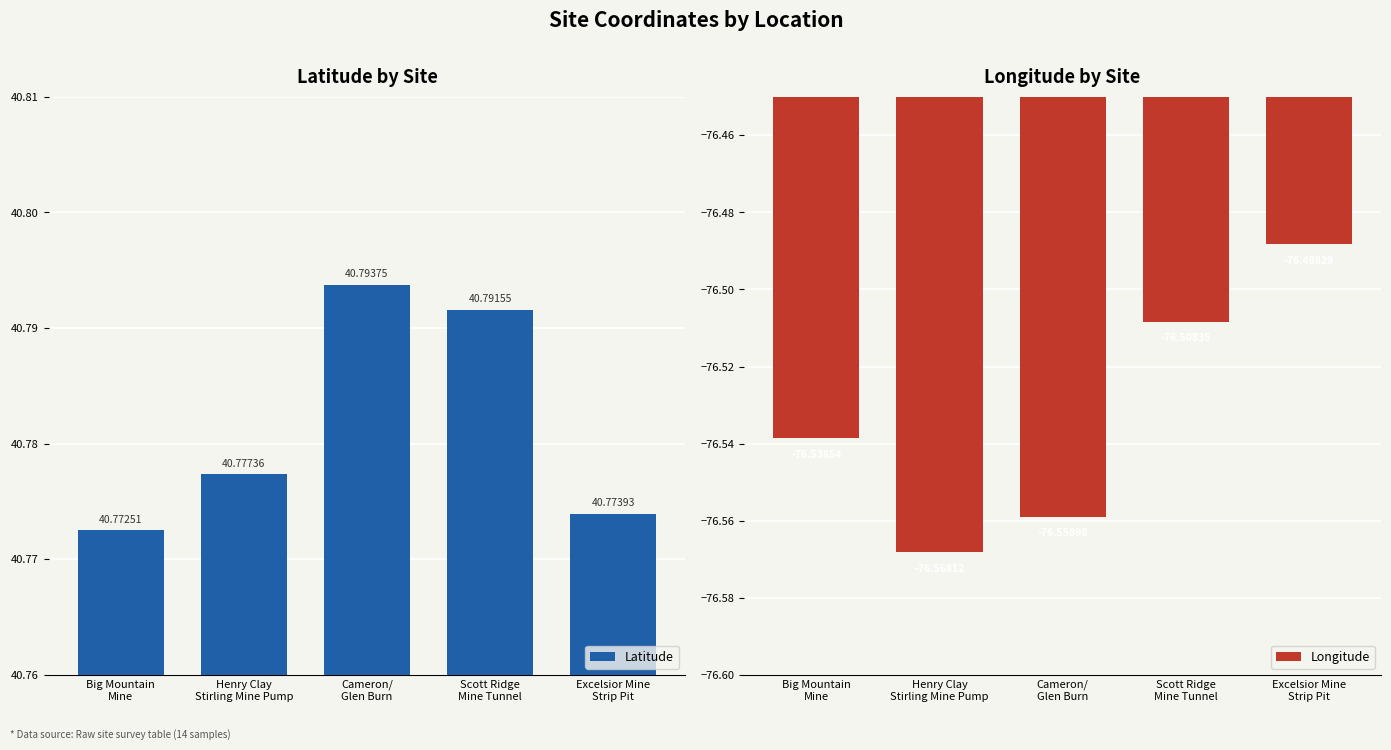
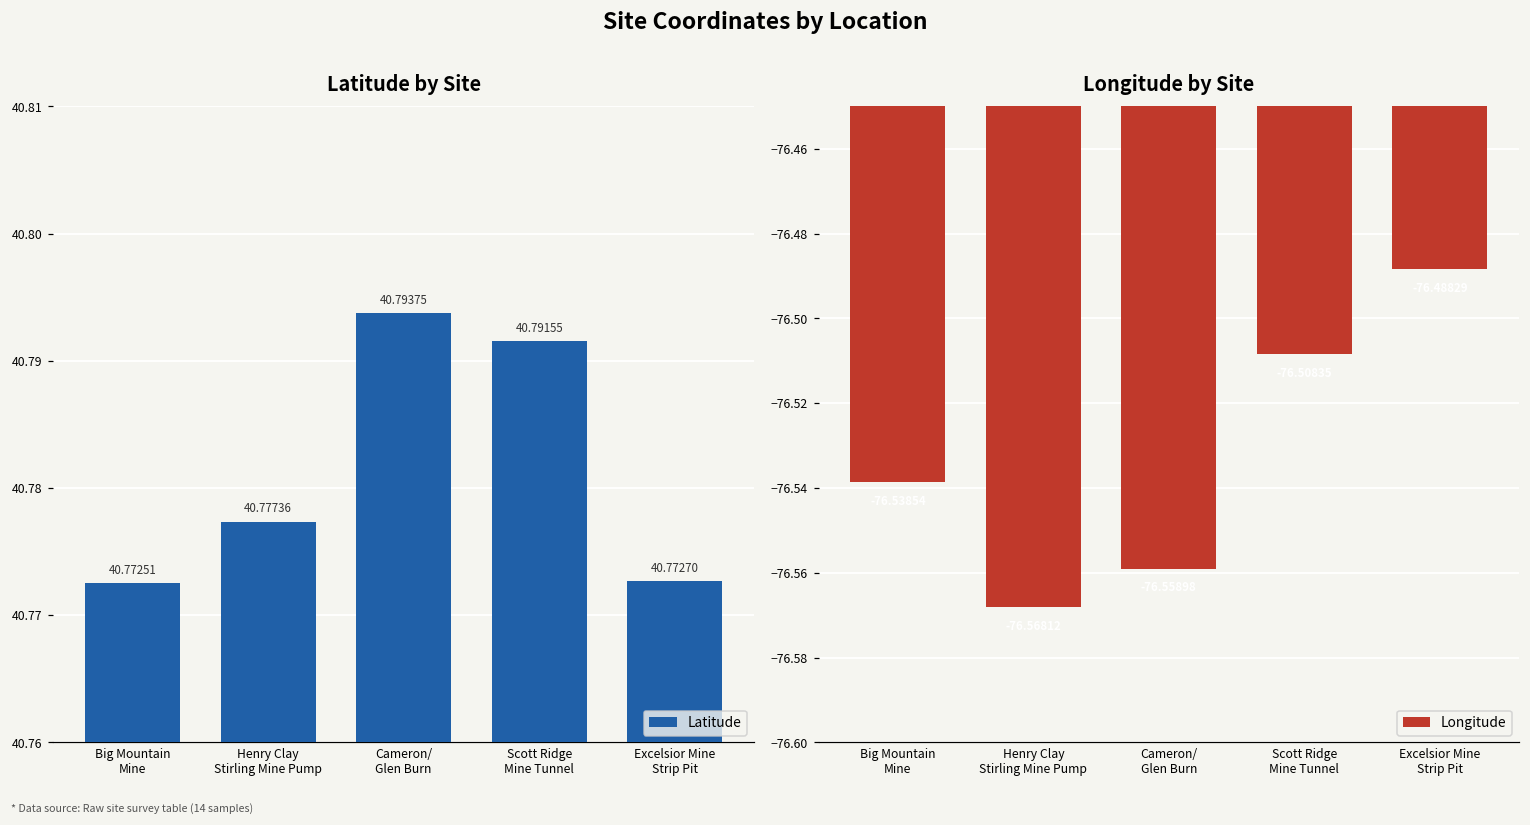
Latitude by Site, Excelsior Mine Strip Pit: 40.77393 -> 40.77270
